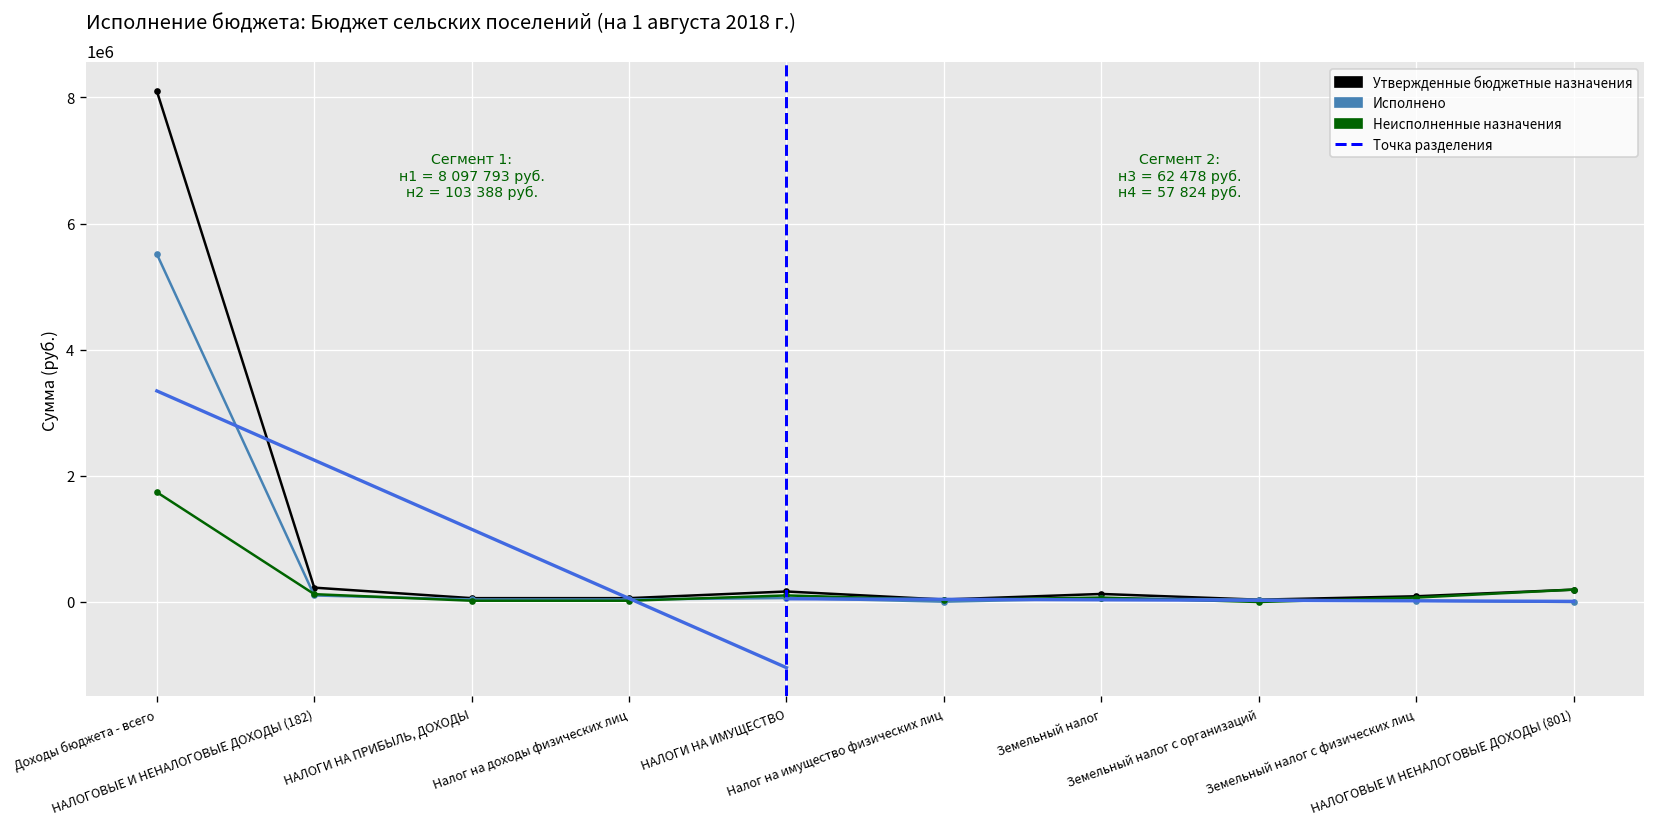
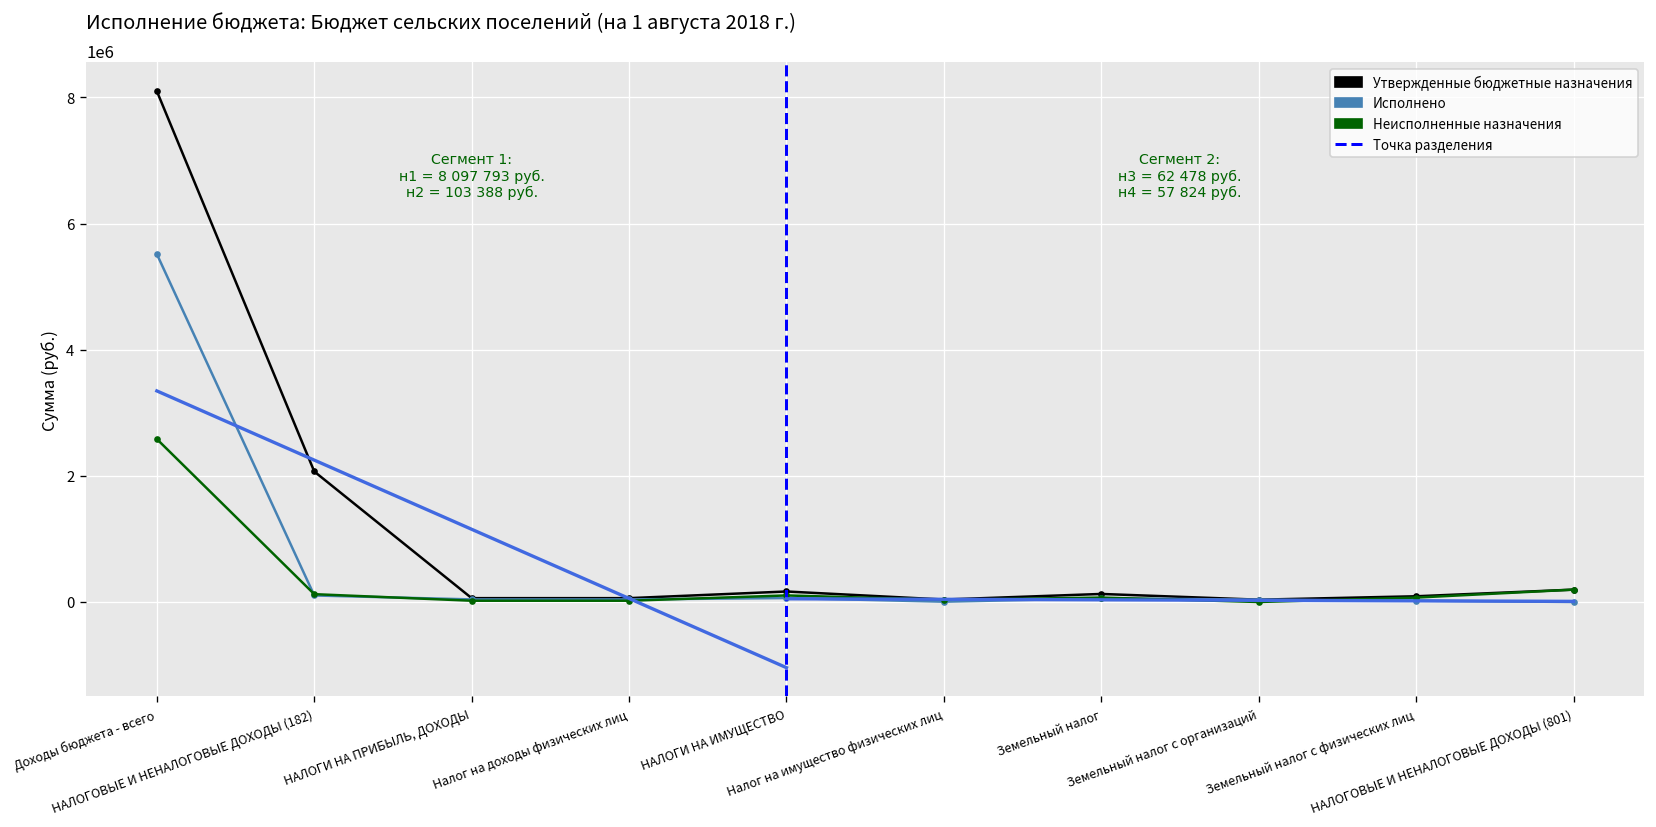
Неисполненные назначения, Доходы бюджета - всего: 1700000 -> 2600000
Утвержденные бюджетные назначения, НАЛОГОВЫЕ И НЕНАЛОГОВЫЕ ДОХОДЫ (182): 200000 -> 2100000
